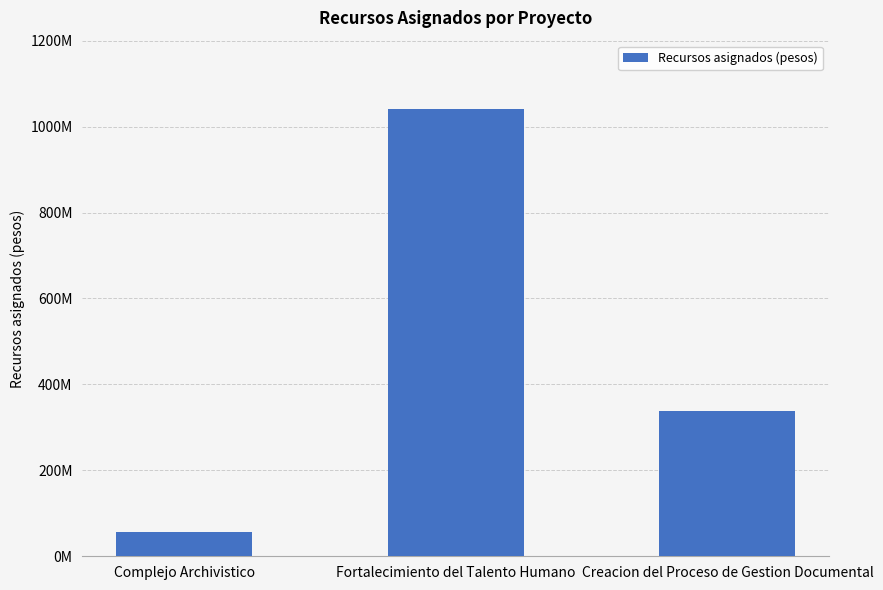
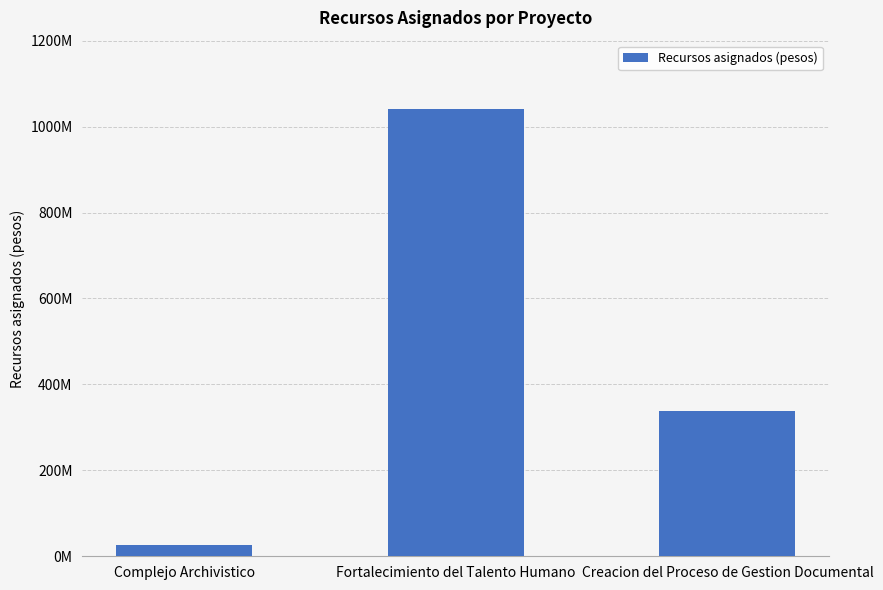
Complejo Archivistico: 60000000 -> 30000000
